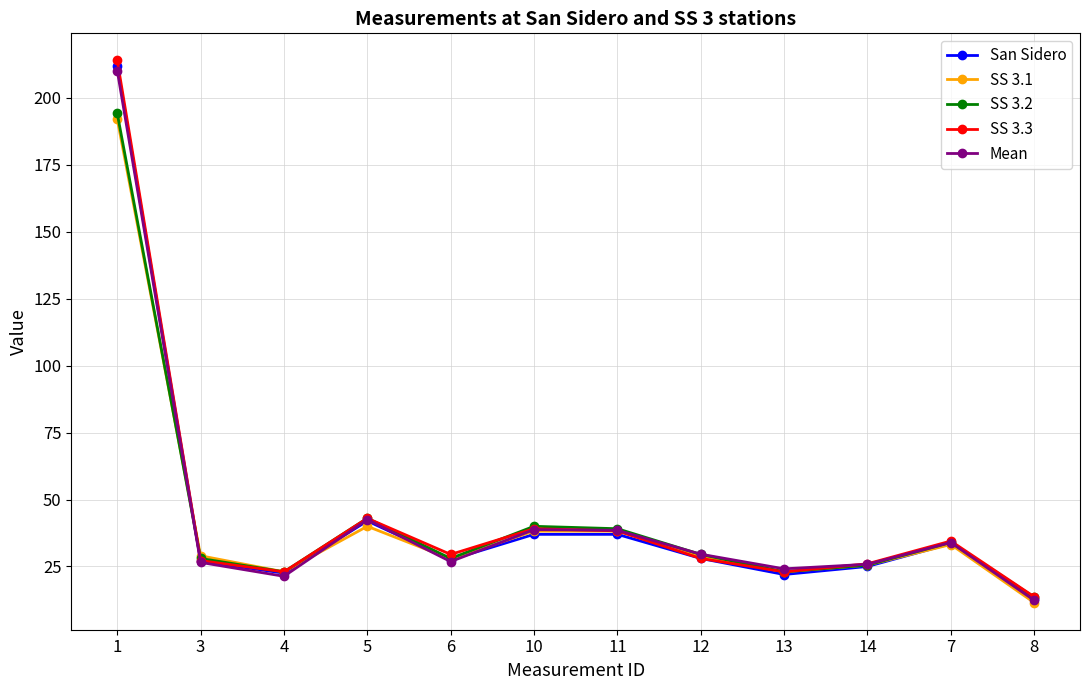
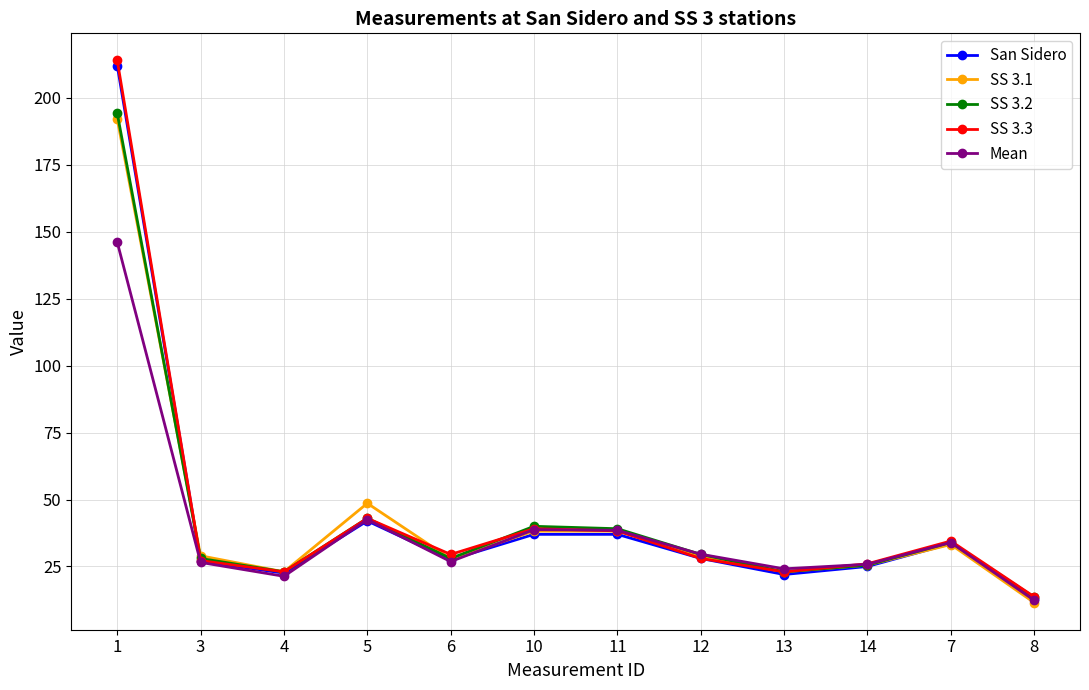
Mean, 1: 210 -> 146
SS 3.1, 5: 40 -> 49
